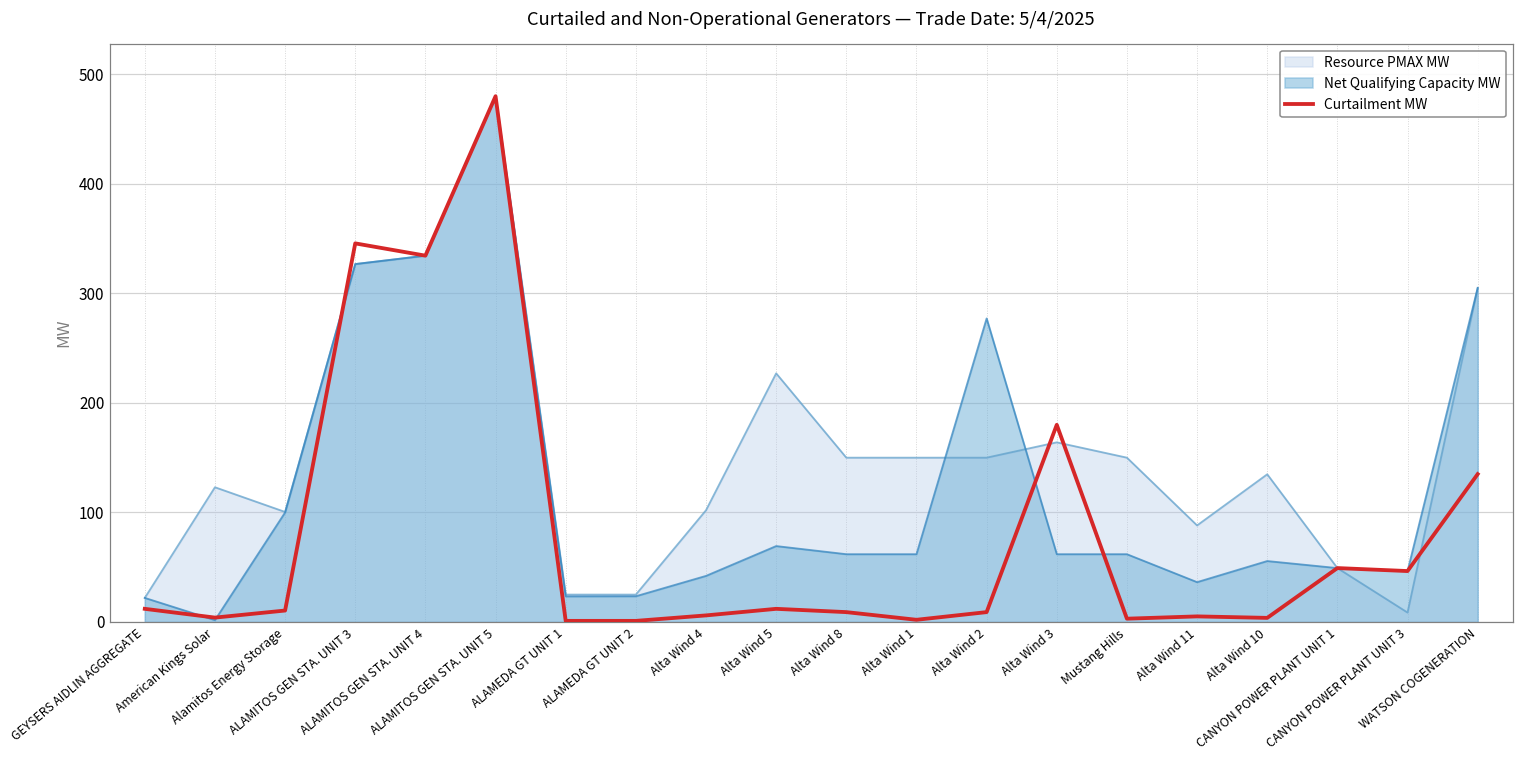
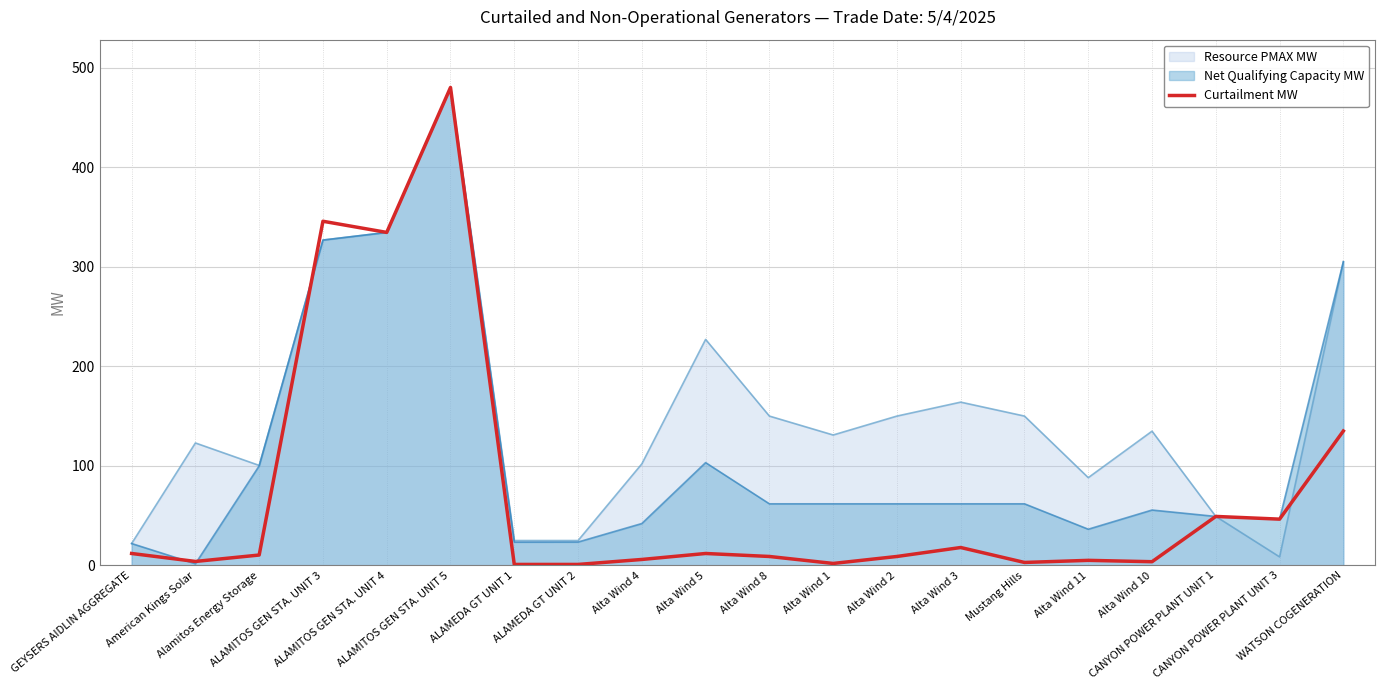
Net Qualifying Capacity MW, Alta Wind 5: 70 -> 100
Resource PMAX MW, Alta Wind 1: 150 -> 130
Net Qualifying Capacity MW, Alta Wind 2: 280 -> 60
Curtailment MW, Alta Wind 3: 180 -> 20
